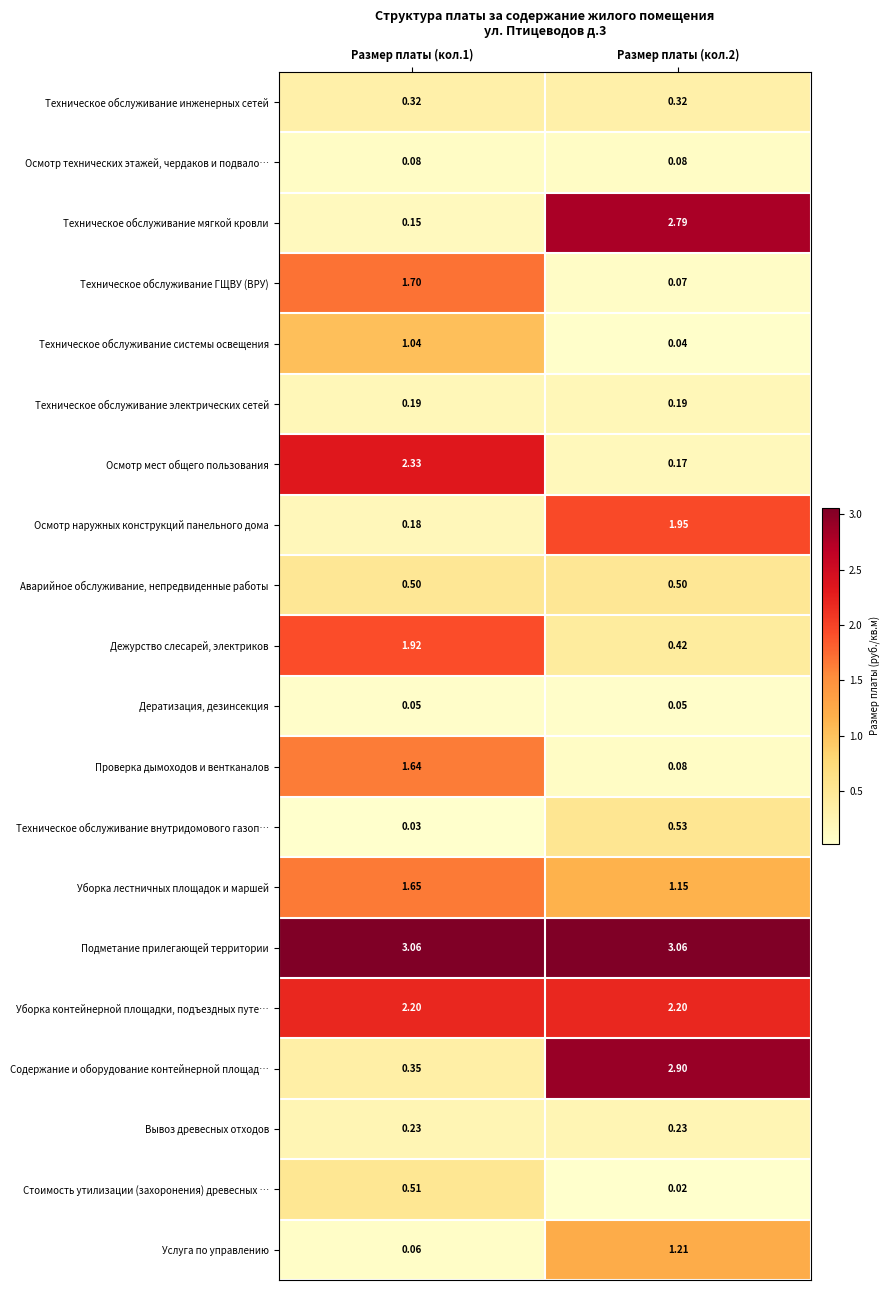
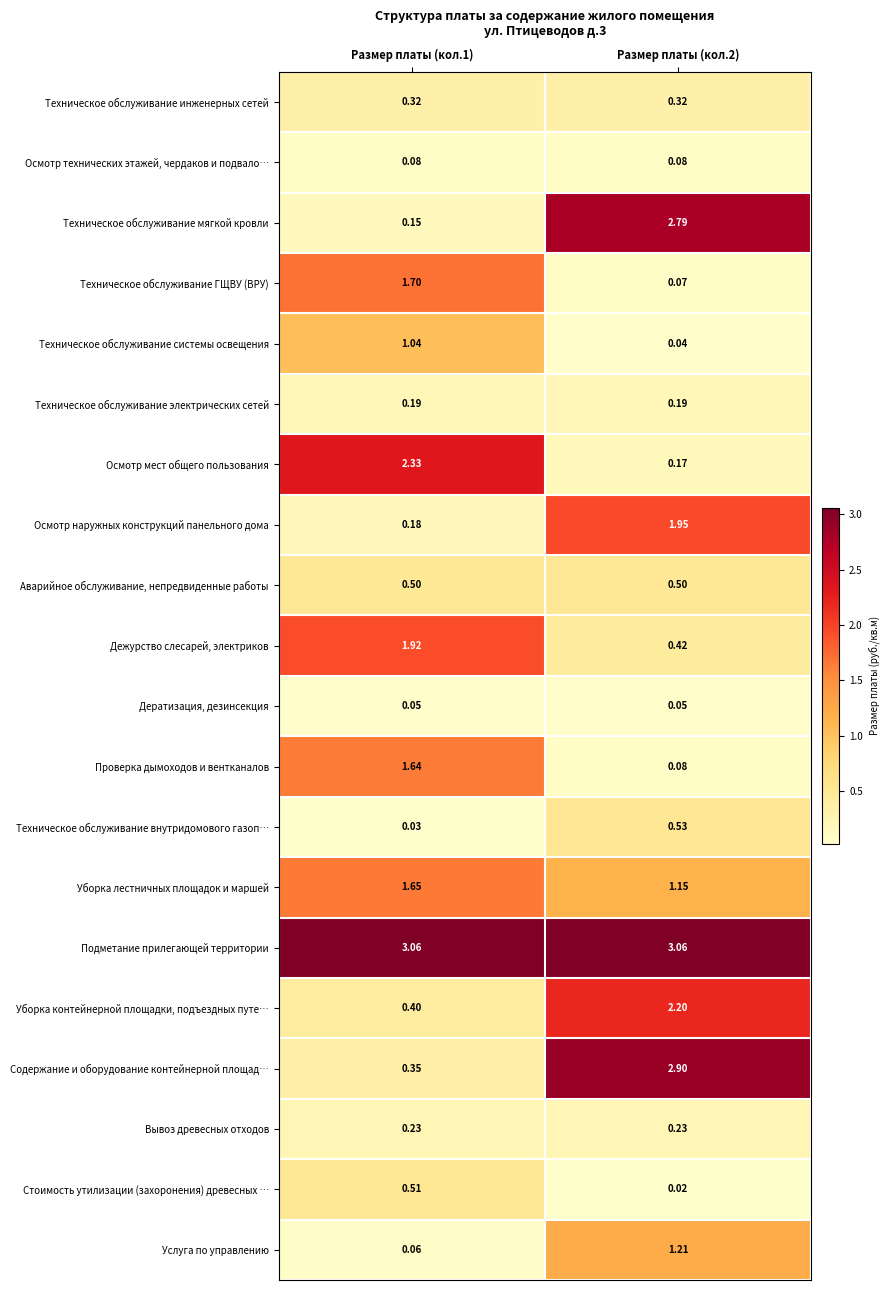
Уборка контейнерной площадки, подъездных путе…, Размер платы (кол.1): 2.20 -> 0.40
